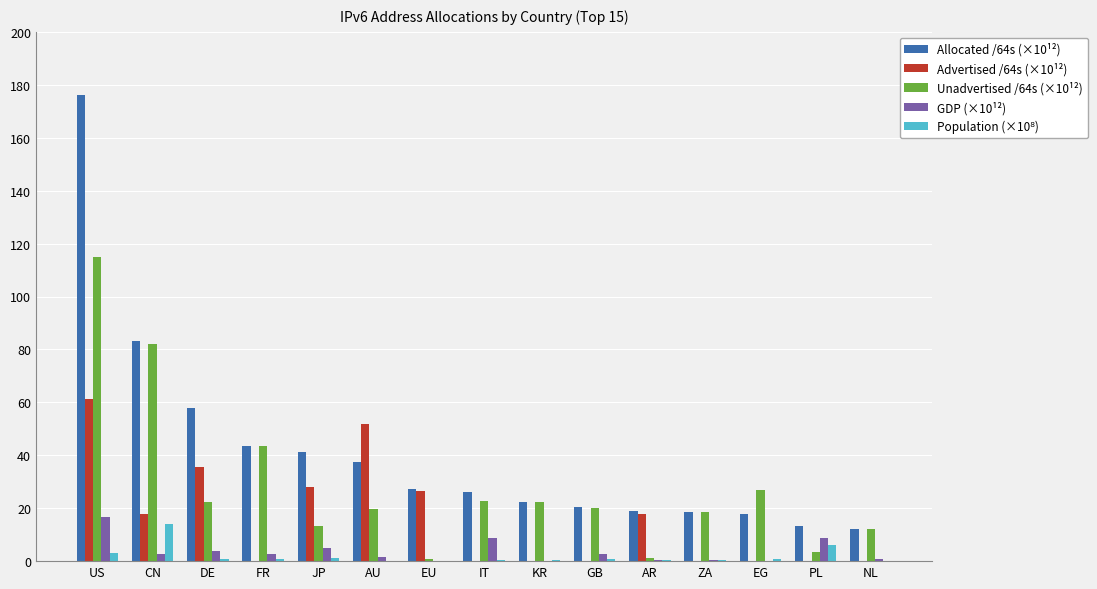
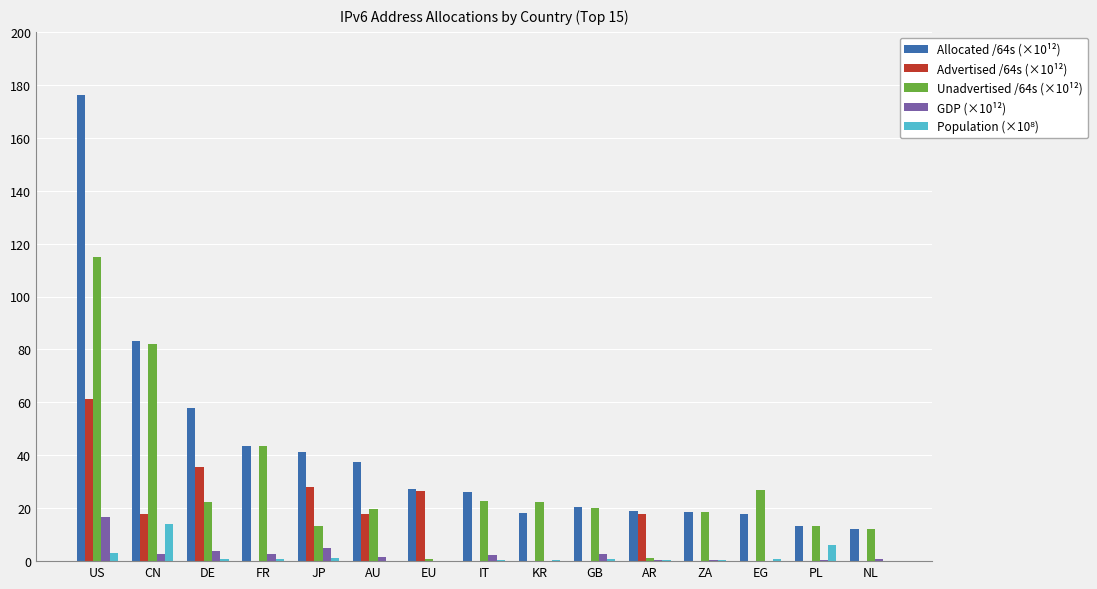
Advertised /64s (×10¹²), AU: 52 -> 18
GDP (×10¹²), IT: 9 -> 2
Allocated /64s (×10¹²), KR: 23 -> 18
Unadvertised /64s (×10¹²), PL: 4 -> 13
GDP (×10¹²), PL: 9 -> 1
